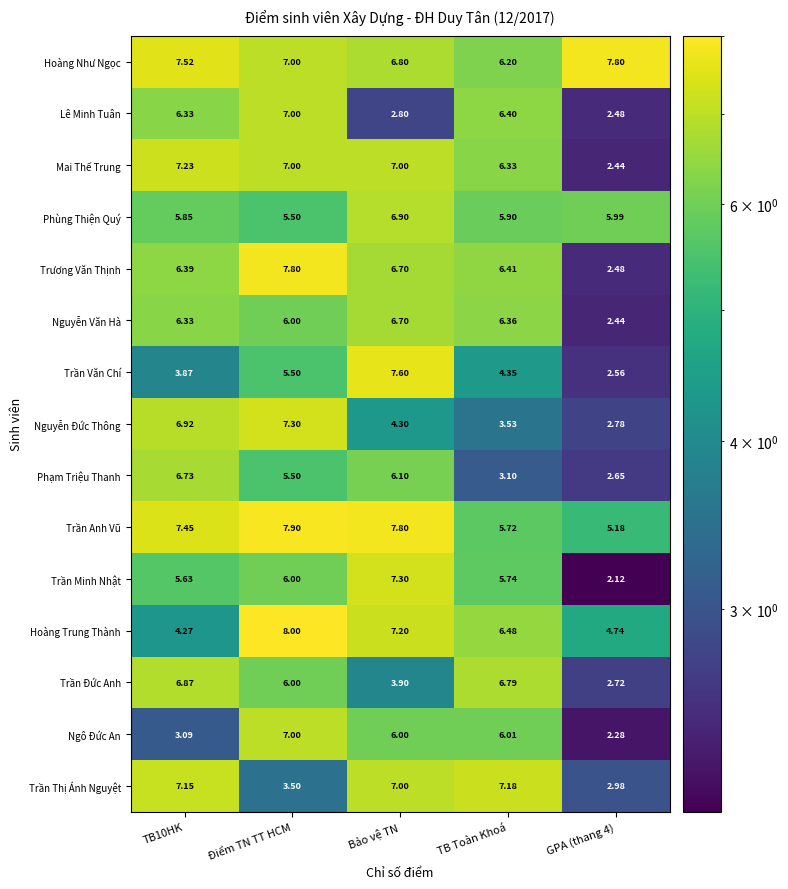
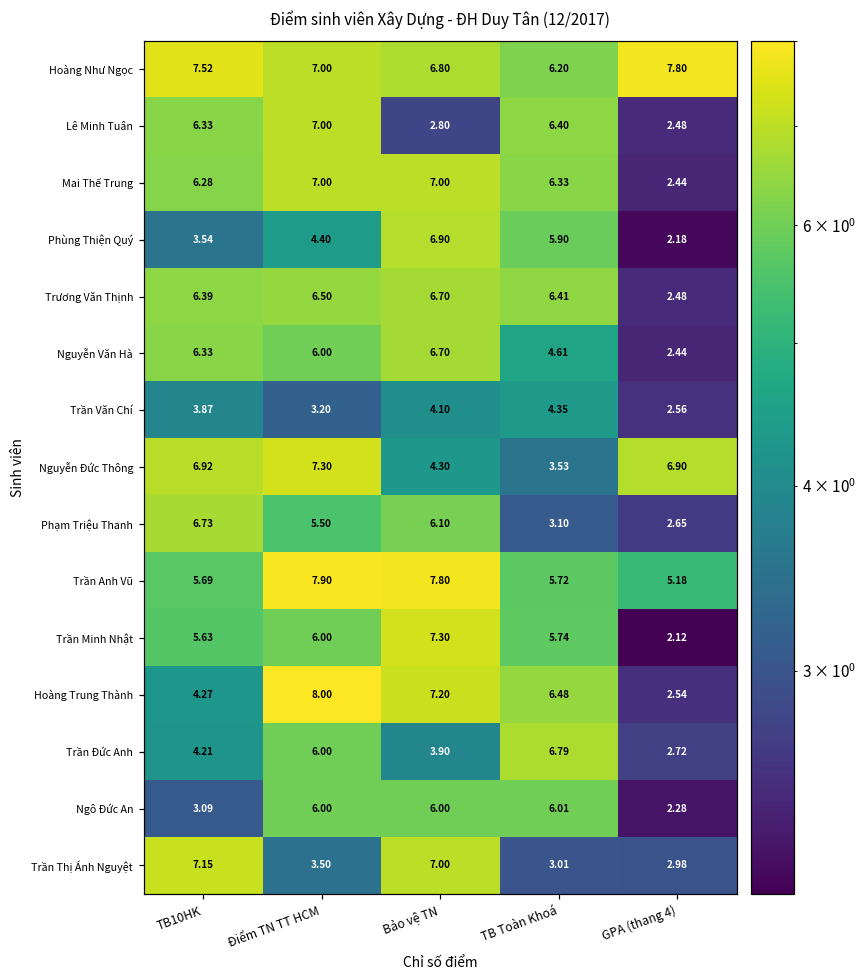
Mai Thế Trung, TB10HK: 7.23 -> 6.28
Phùng Thiện Quý, TB10HK: 5.85 -> 3.54
Phùng Thiện Quý, Điểm TN TT HCM: 5.50 -> 4.40
Phùng Thiện Quý, GPA (thang 4): 5.99 -> 2.18
Trương Văn Thịnh, Điểm TN TT HCM: 7.80 -> 6.50
Nguyễn Văn Hà, TB Toàn Khoá: 6.36 -> 4.61
Trần Văn Chí, Điểm TN TT HCM: 5.50 -> 3.20
Trần Văn Chí, Bảo vệ TN: 7.60 -> 4.10
Nguyễn Đức Thông, GPA (thang 4): 2.78 -> 6.90
Trần Anh Vũ, TB10HK: 7.45 -> 5.69
Hoàng Trung Thành, GPA (thang 4): 4.74 -> 2.54
Trần Đức Anh, TB10HK: 6.87 -> 4.21
Ngô Đức An, Điểm TN TT HCM: 7.00 -> 6.00
Trần Thị Ánh Nguyệt, TB Toàn Khoá: 7.18 -> 3.01
